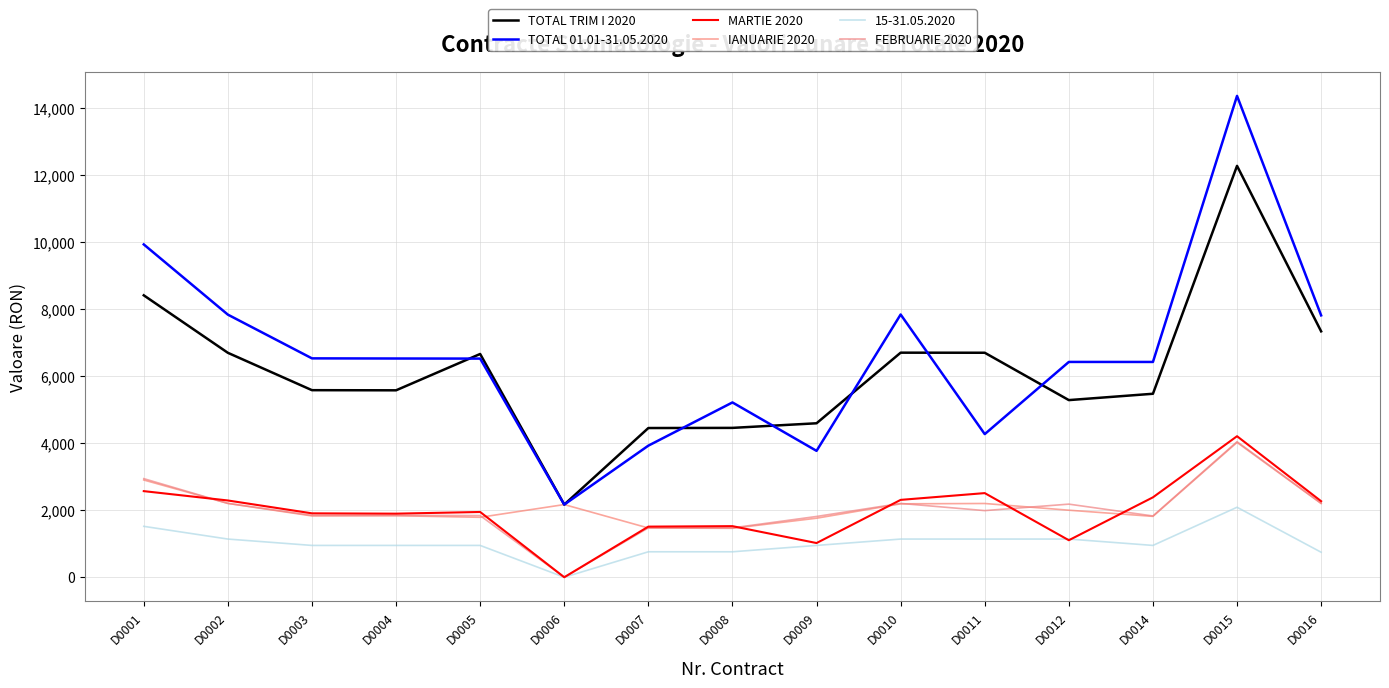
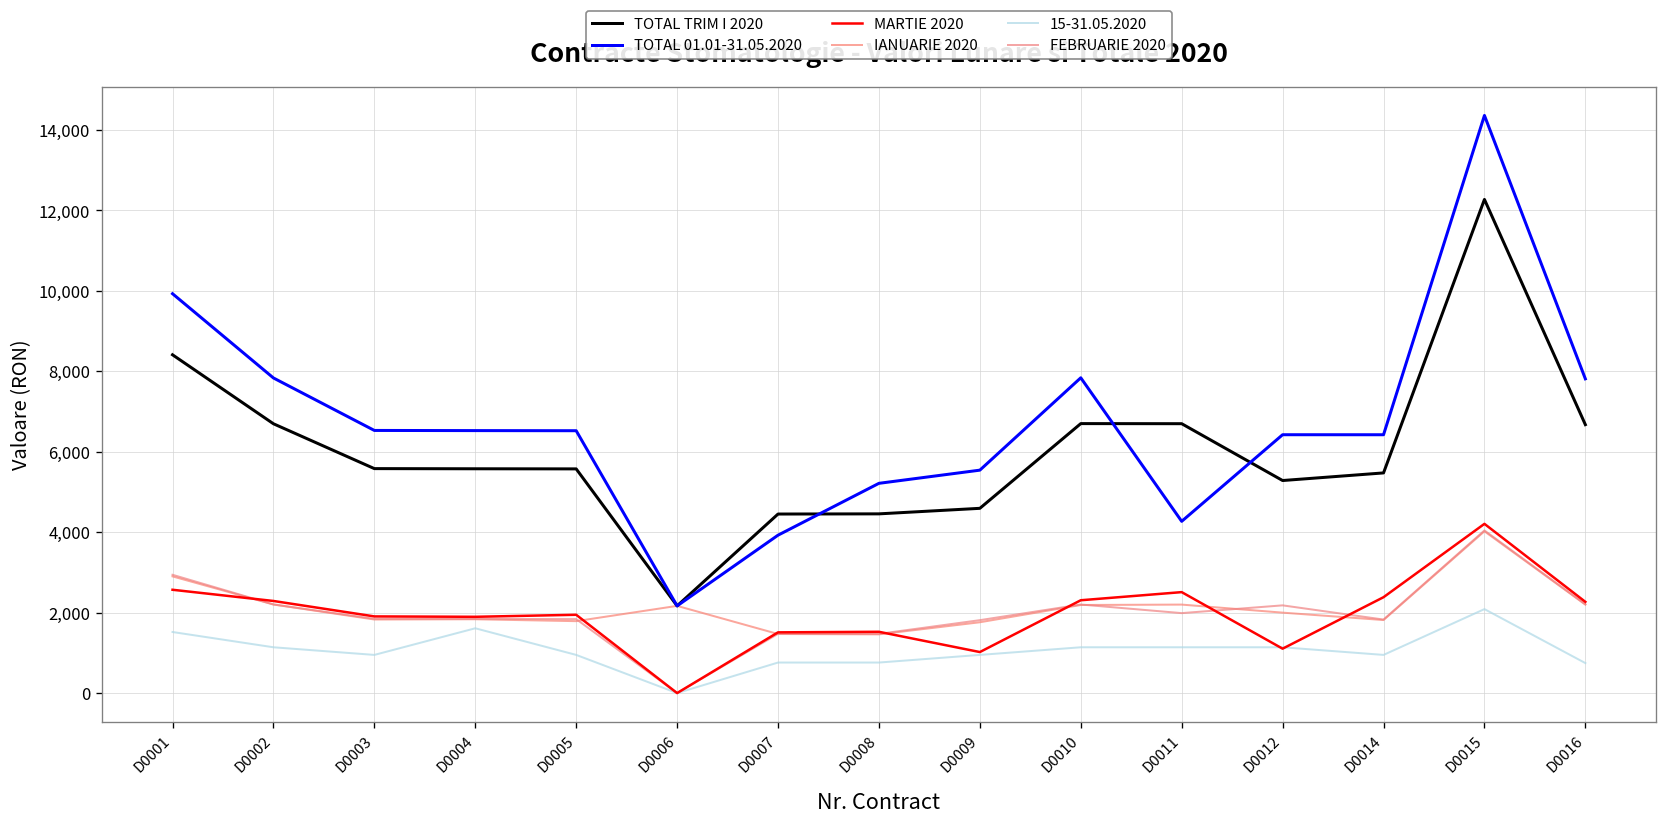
15-31.05.2020, D0004: 900 -> 1,600
TOTAL TRIM I 2020, D0005: 6,700 -> 5,600
TOTAL 01.01-31.05.2020, D0009: 3,800 -> 5,500
TOTAL TRIM I 2020, D0016: 7,300 -> 6,700
